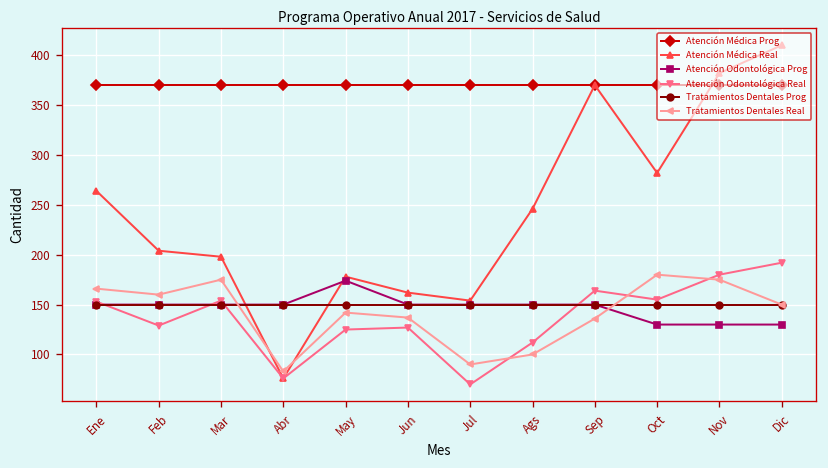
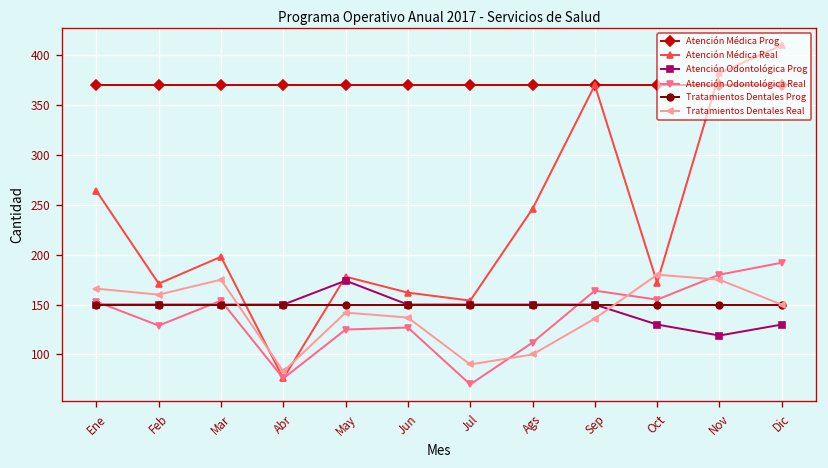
Atención Médica Real, Feb: 200 -> 170
Atención Médica Real, Oct: 280 -> 170
Atención Odontológica Prog, Nov: 130 -> 120
